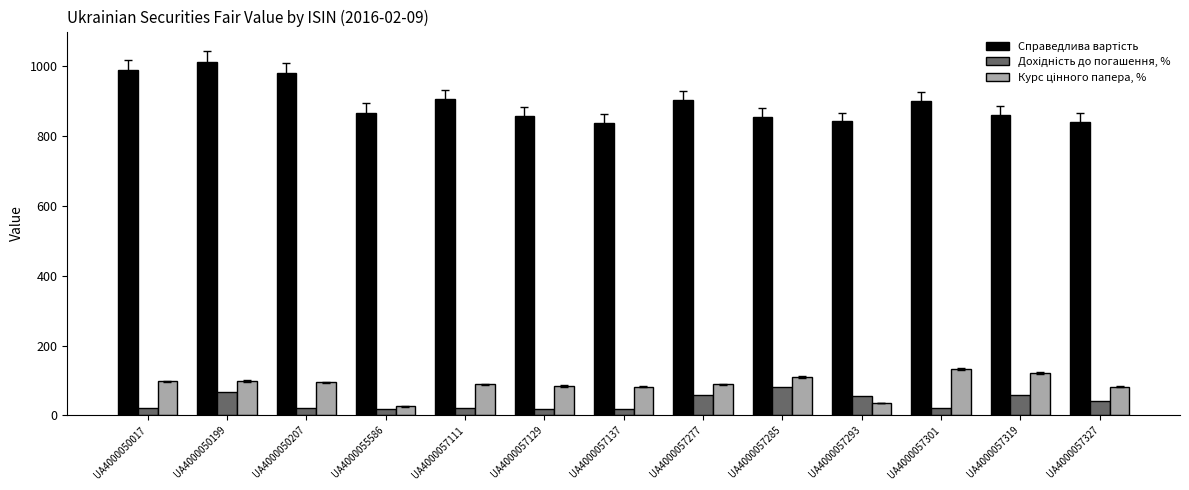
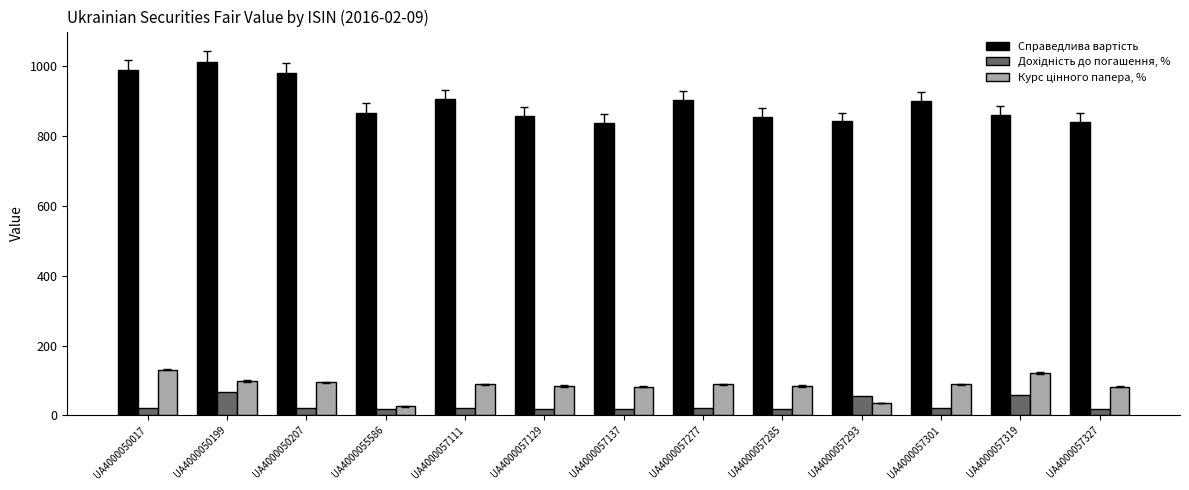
Курс цінного папера, %, UA4000050017: 100 -> 130
Дохідність до погашення, %, UA4000057277: 60 -> 20
Дохідність до погашення, %, UA4000057285: 80 -> 20
Курс цінного папера, %, UA4000057285: 110 -> 80
Курс цінного папера, %, UA4000057301: 130 -> 90
Дохідність до погашення, %, UA4000057327: 40 -> 20
